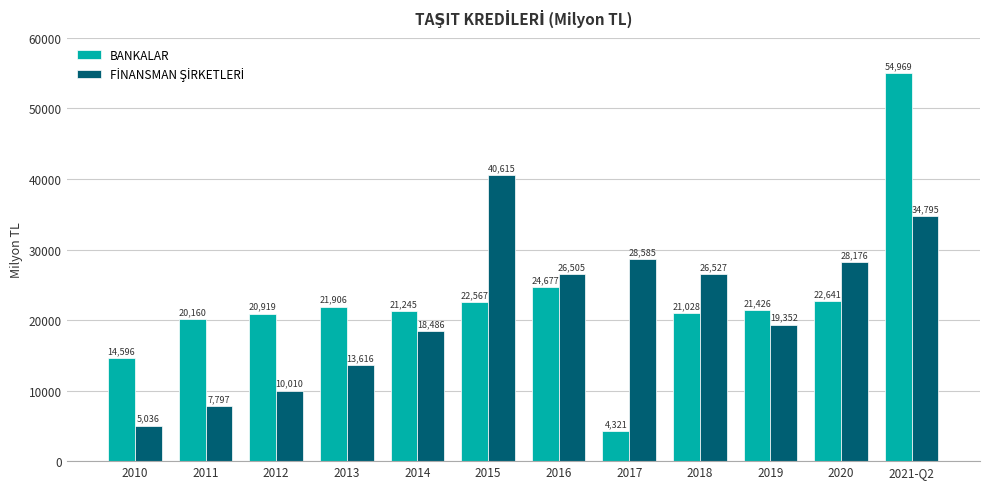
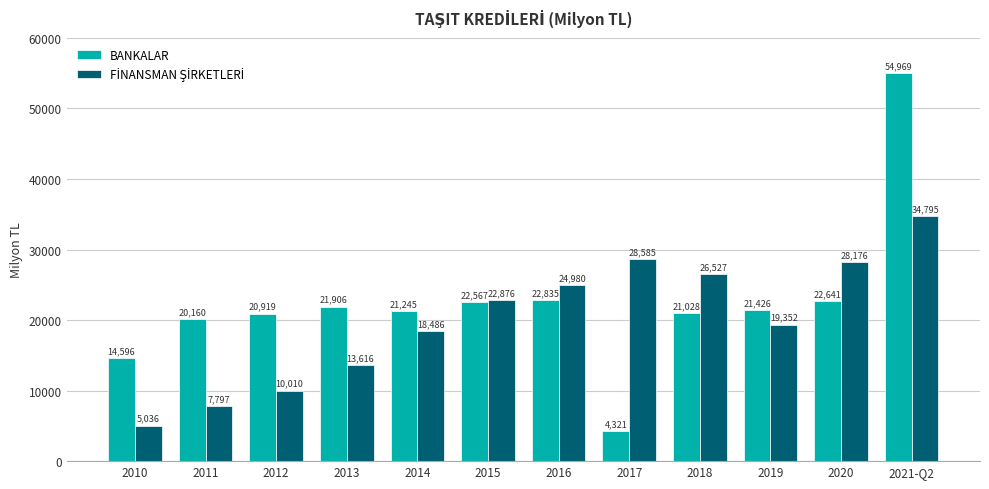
FİNANSMAN ŞİRKETLERİ, 2015: 40,615 -> 22,876
BANKALAR, 2016: 24,677 -> 22,835
FİNANSMAN ŞİRKETLERİ, 2016: 26,505 -> 24,980
